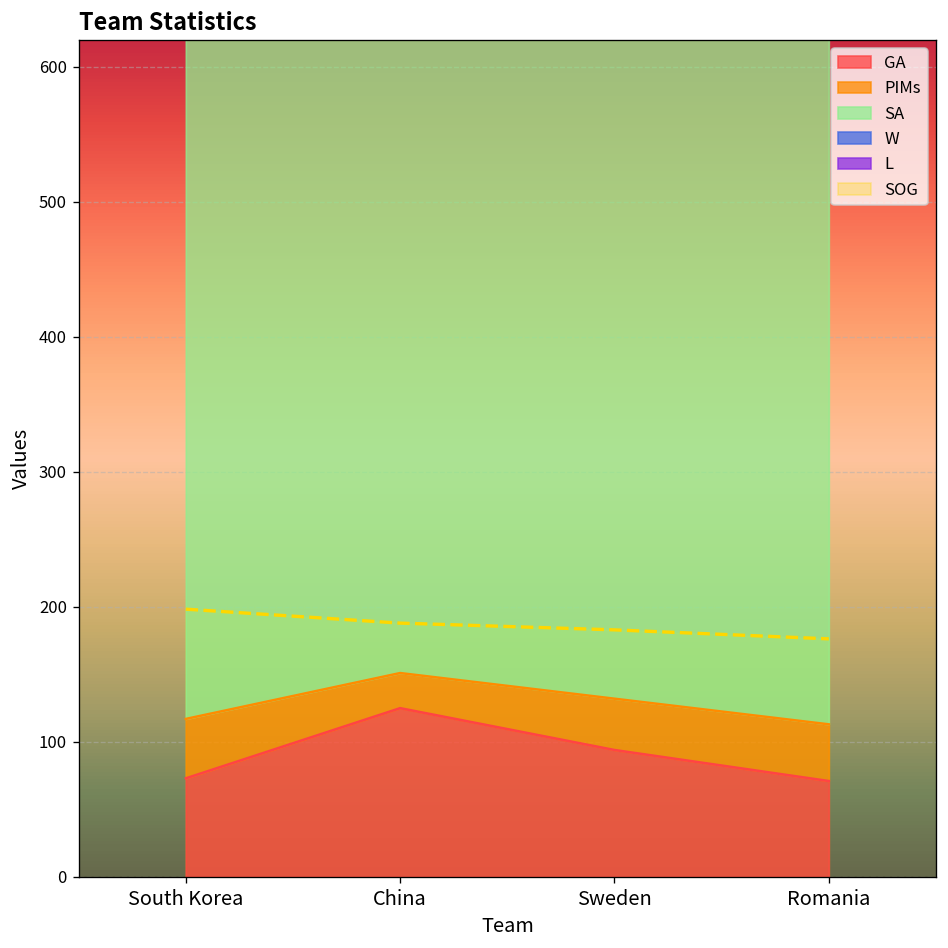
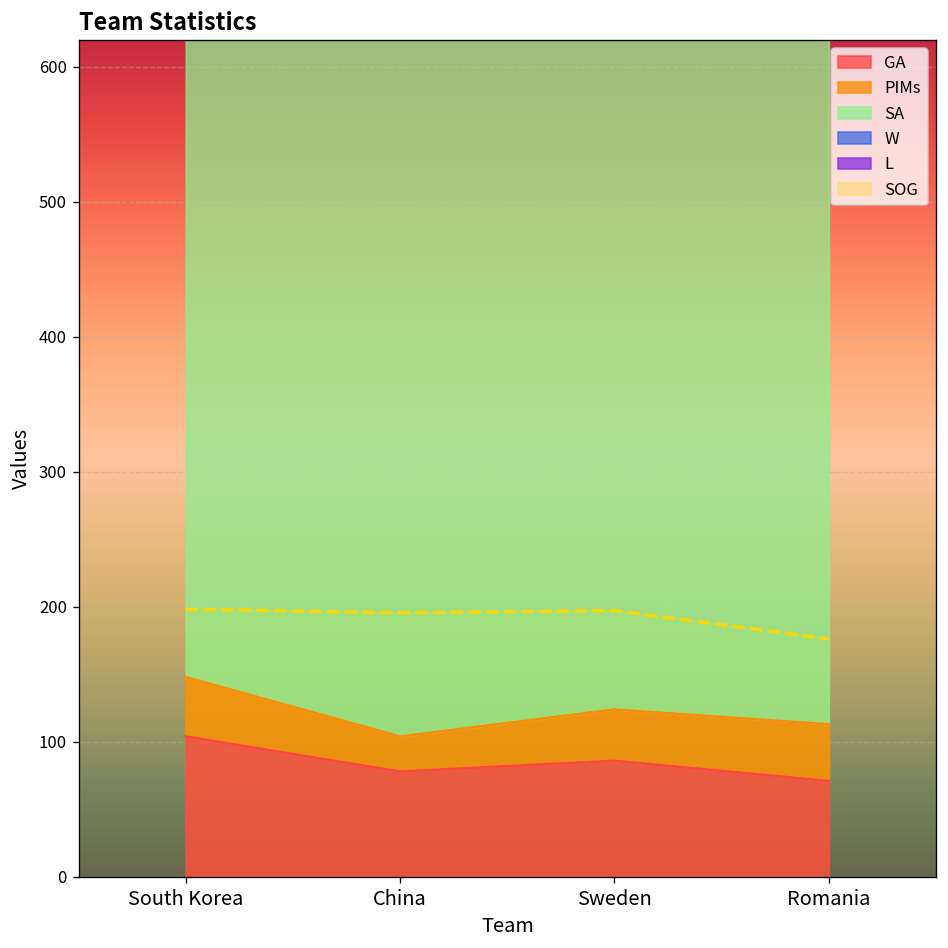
GA, South Korea: 73 -> 104
GA, China: 125 -> 78
SOG, China: 188 -> 196
GA, Sweden: 94 -> 86
SOG, Sweden: 183 -> 197
